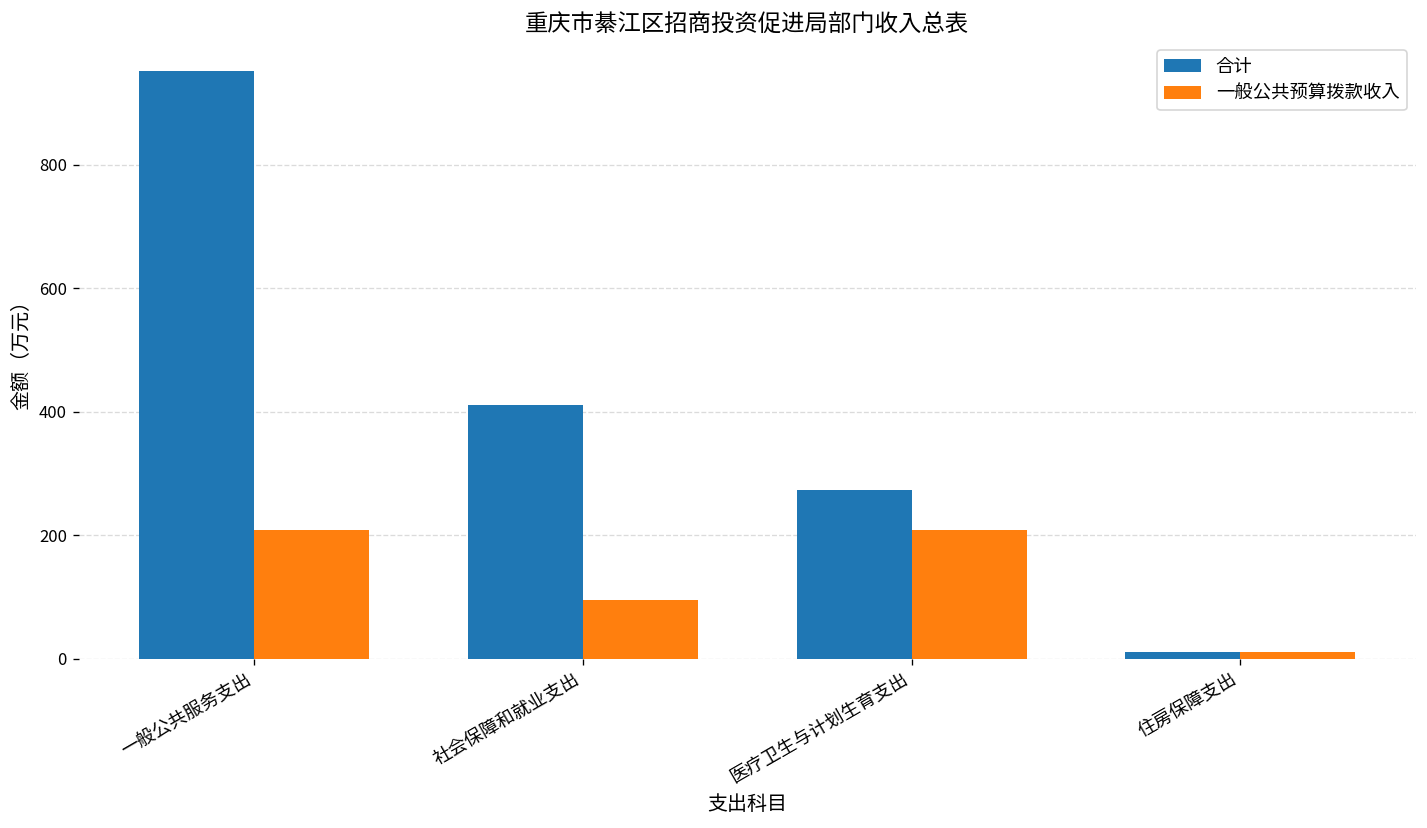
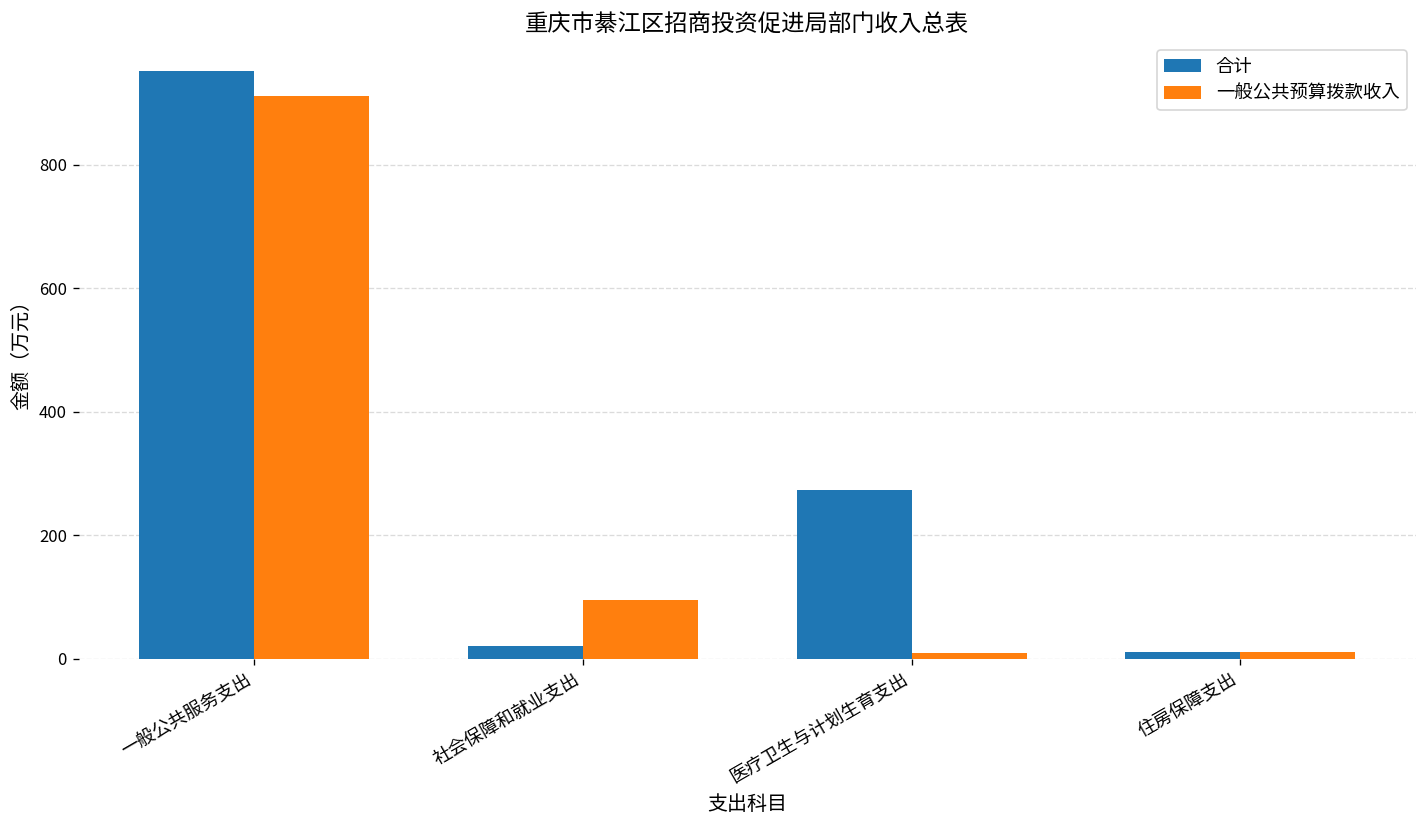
一般公共预算拨款收入, 一般公共服务支出: 210 -> 910
合计, 社会保障和就业支出: 410 -> 20
一般公共预算拨款收入, 医疗卫生与计划生育支出: 210 -> 10
